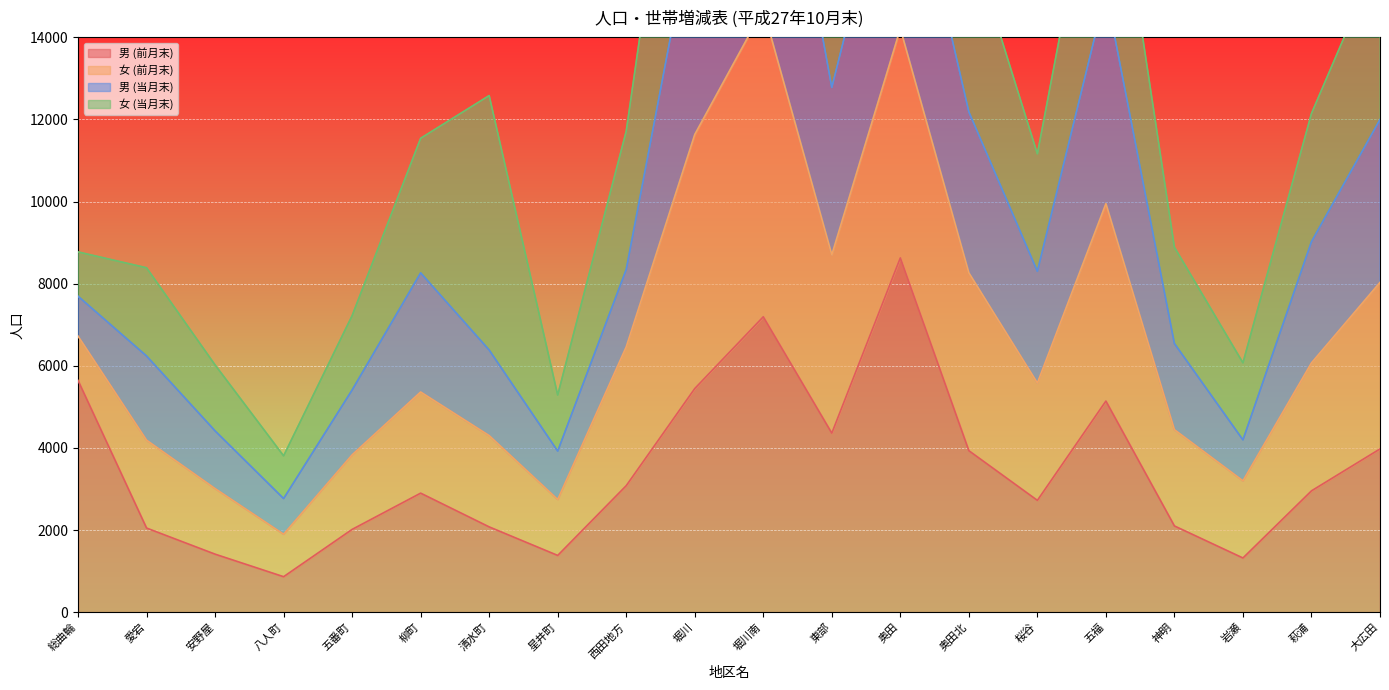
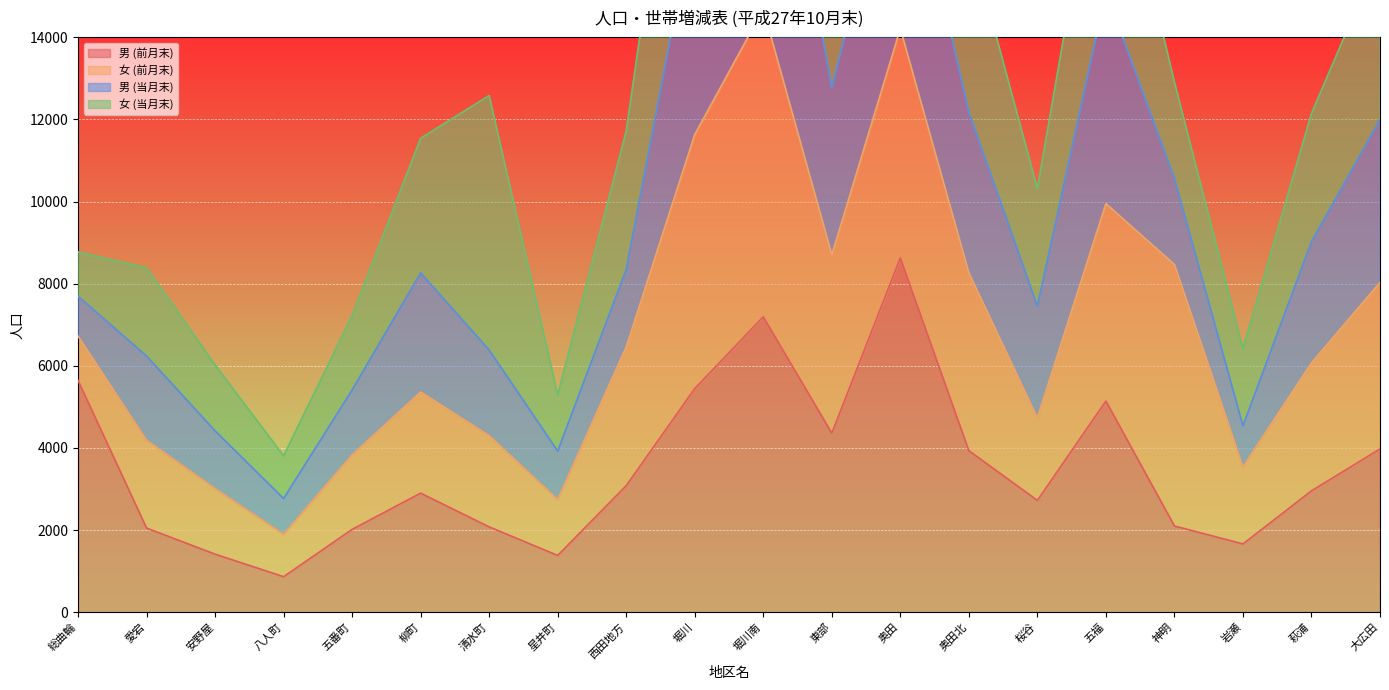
女 (前月末), 桜谷: 2900 -> 2000
女 (前月末), 神明: 2300 -> 6400
男 (前月末), 岩瀬: 1300 -> 1700
